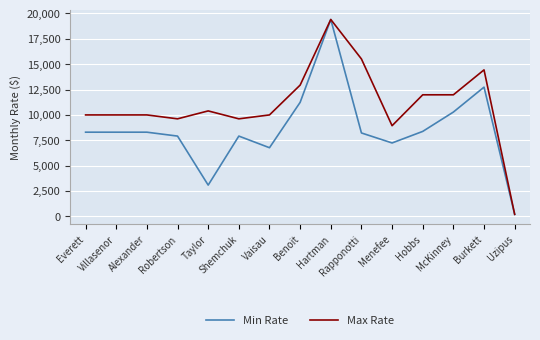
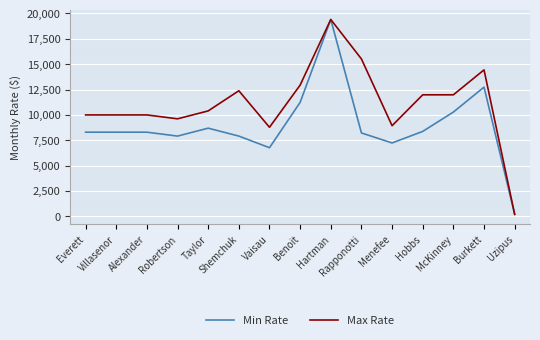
Min Rate, Taylor: 3,100 -> 8,700
Max Rate, Shemchuk: 9,600 -> 12,400
Max Rate, Vaisau: 10,000 -> 8,800
